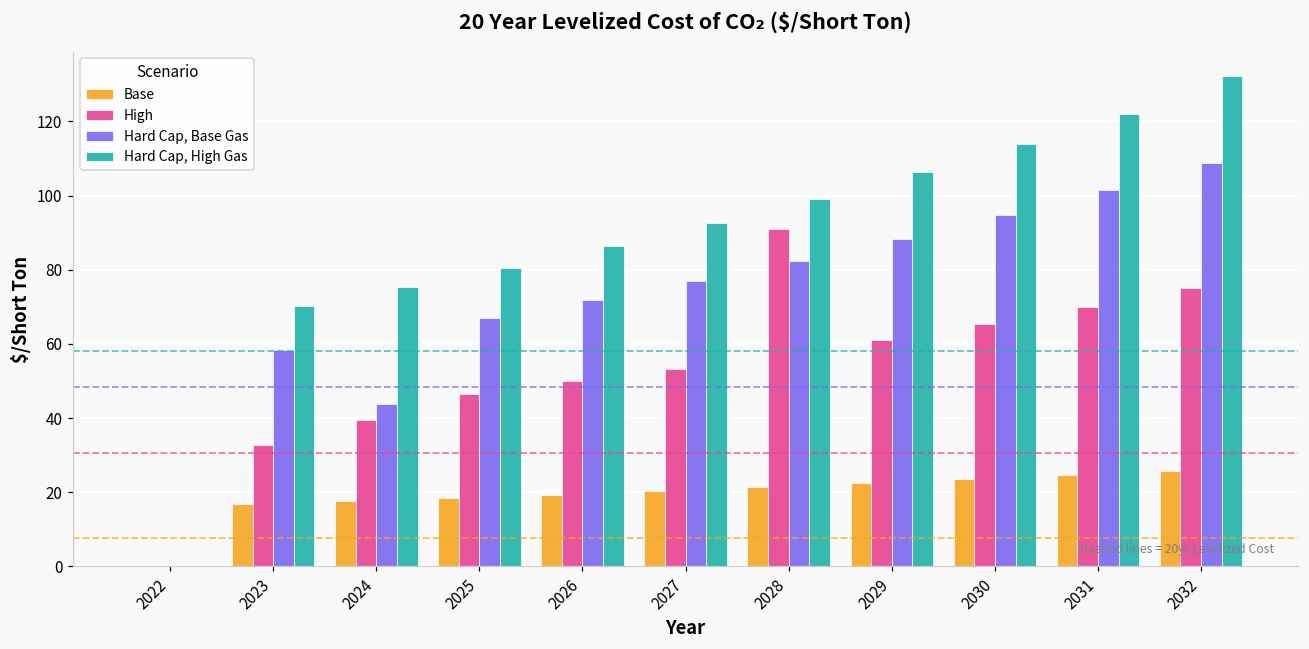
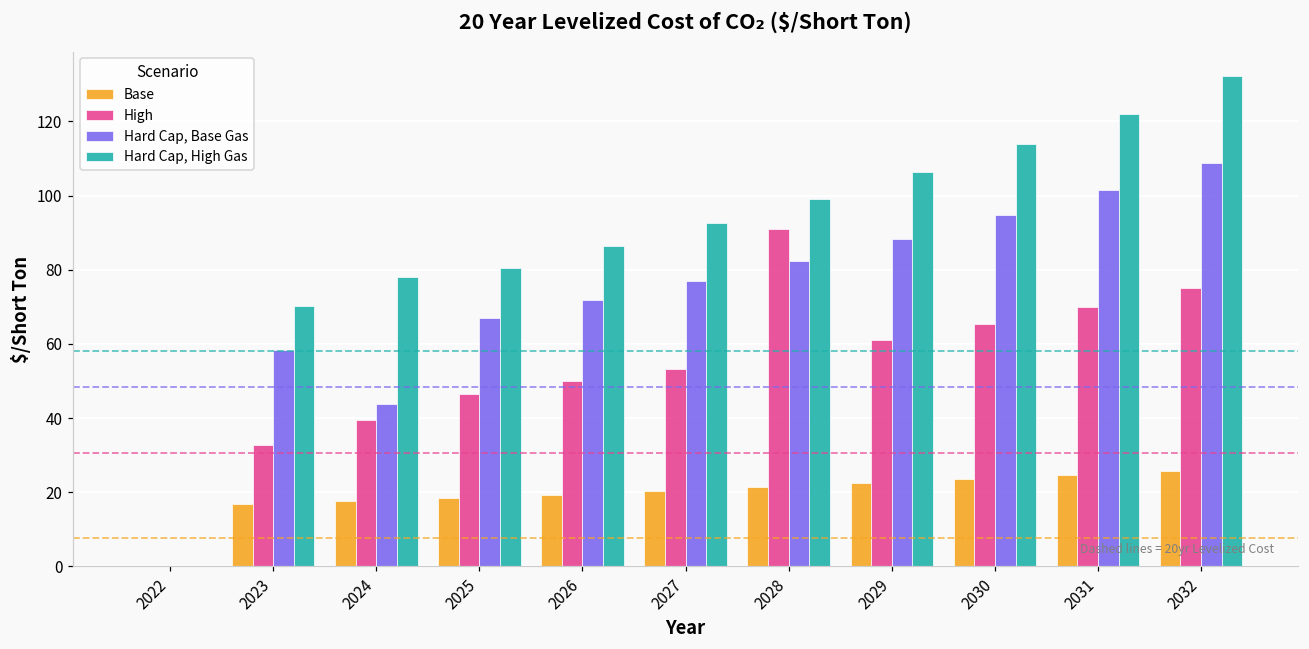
Hard Cap, High Gas, 2024: 75 -> 78
